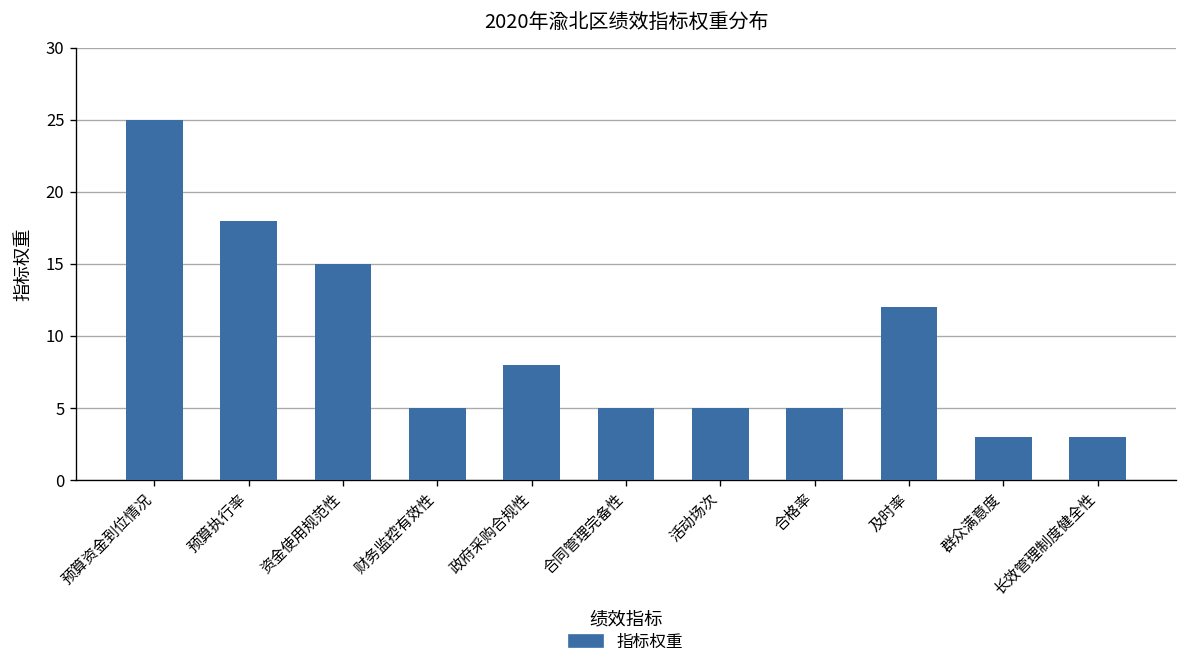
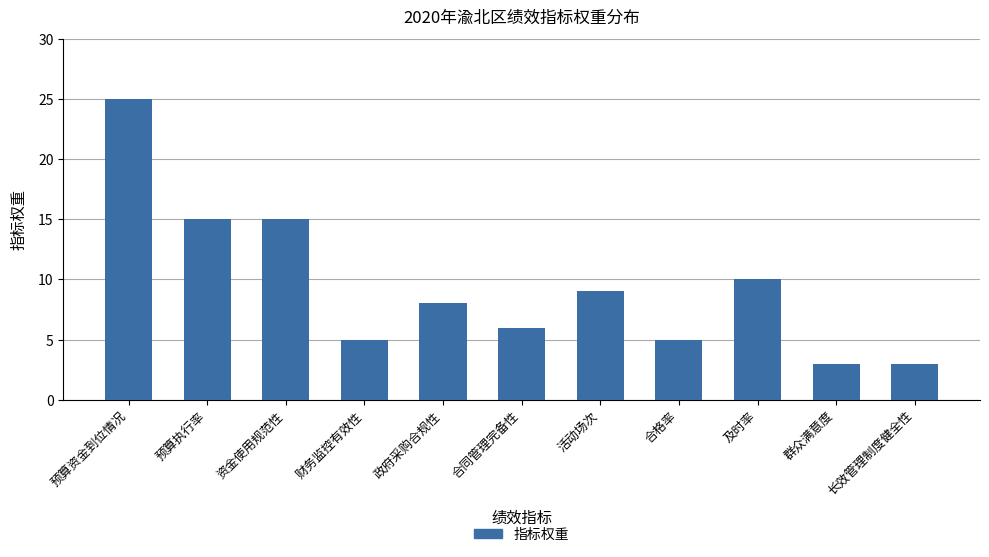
预算执行率: 18 -> 15
合同管理完备性: 5 -> 6
活动场次: 5 -> 9
及时率: 12 -> 10
